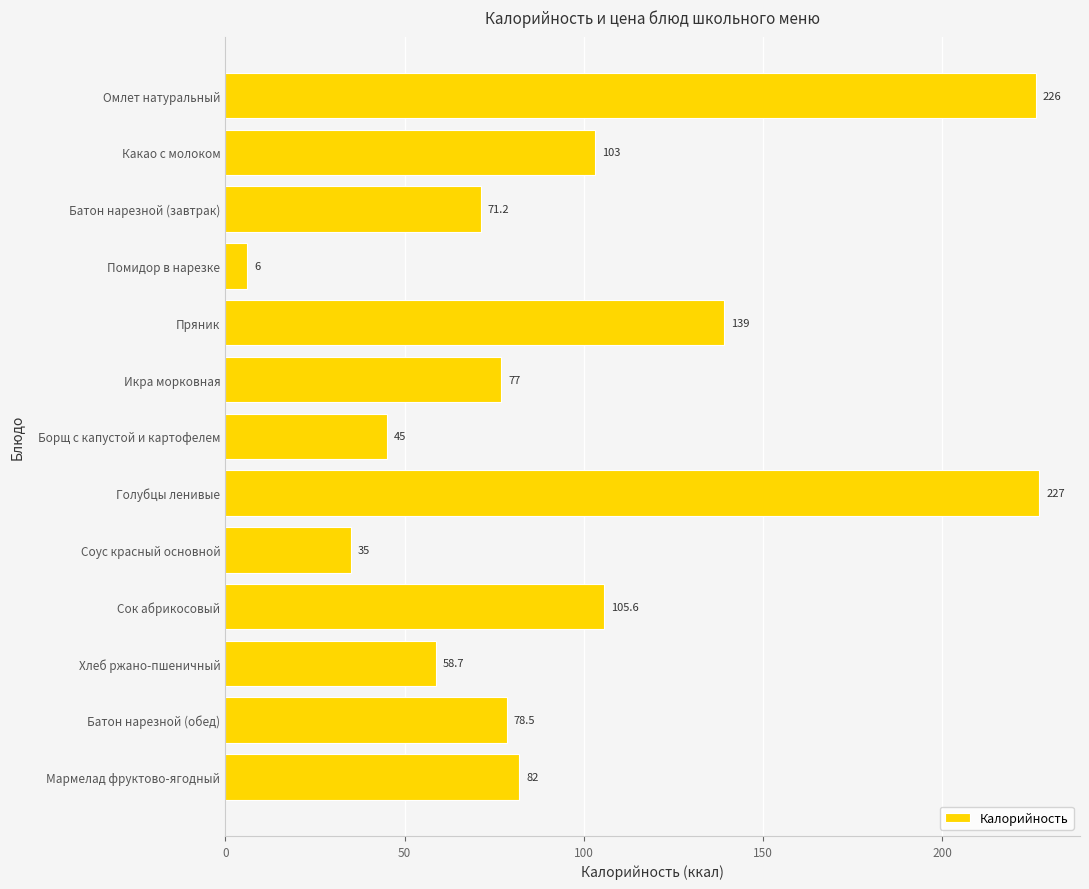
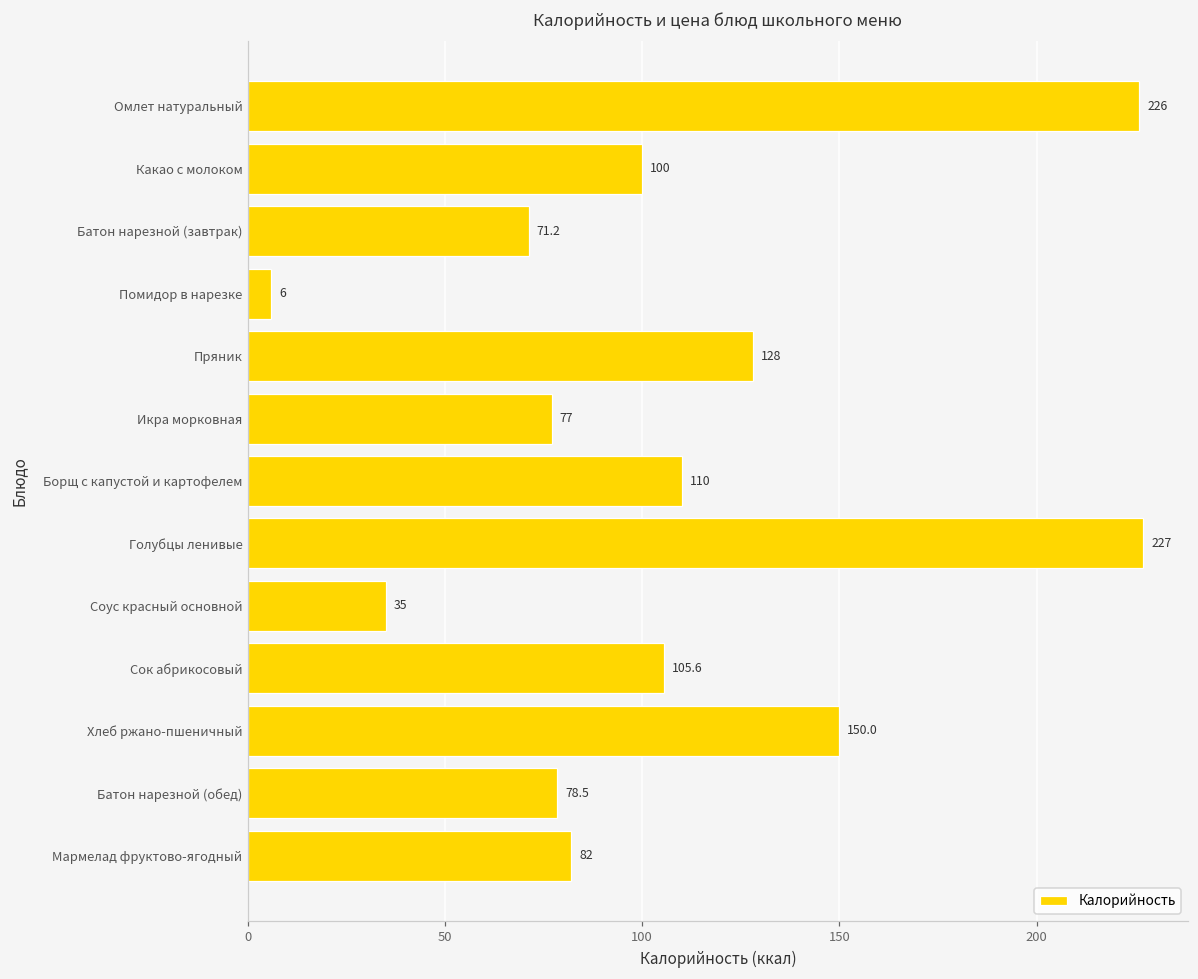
Какао с молоком: 103 -> 100
Пряник: 139 -> 128
Борщ с капустой и картофелем: 45 -> 110
Хлеб ржано-пшеничный: 58.7 -> 150.0
